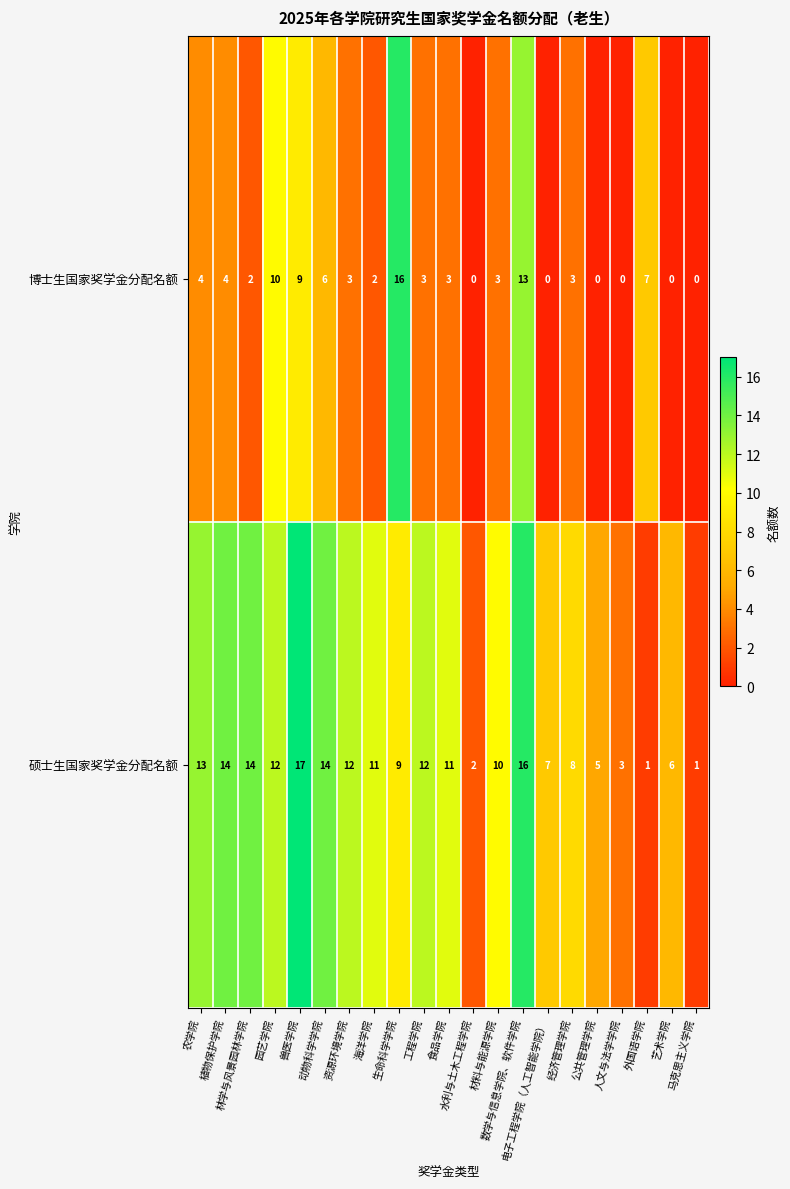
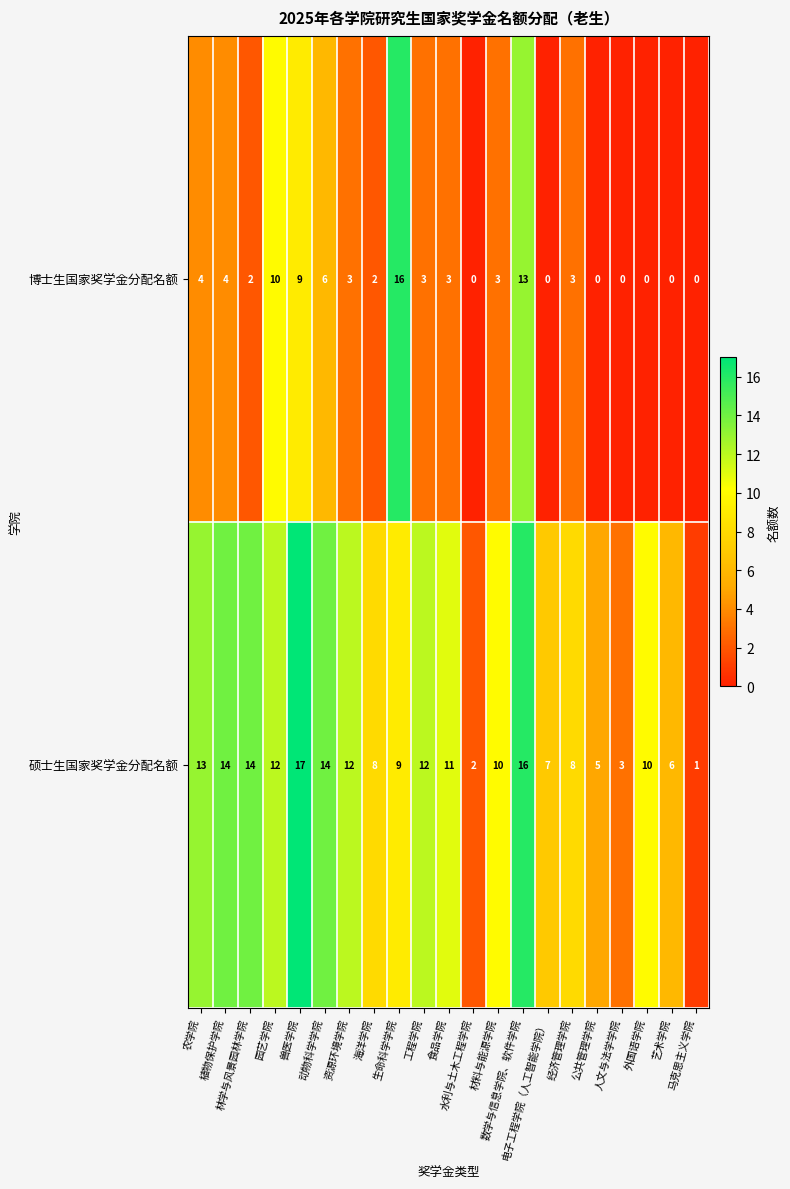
博士生国家奖学金分配名额, 外国语学院: 7 -> 0
硕士生国家奖学金分配名额, 海洋学院: 11 -> 8
硕士生国家奖学金分配名额, 外国语学院: 1 -> 10
